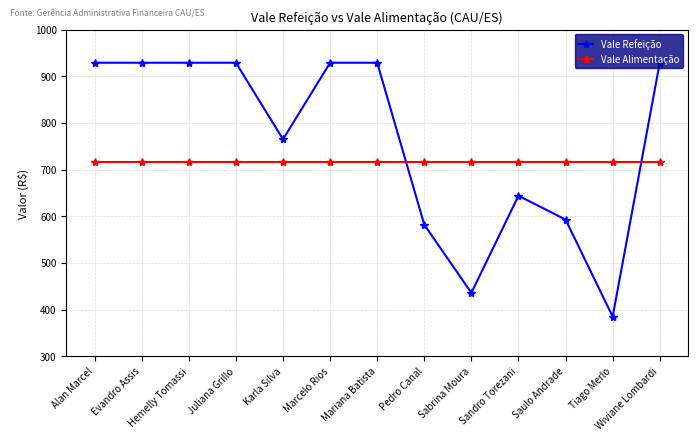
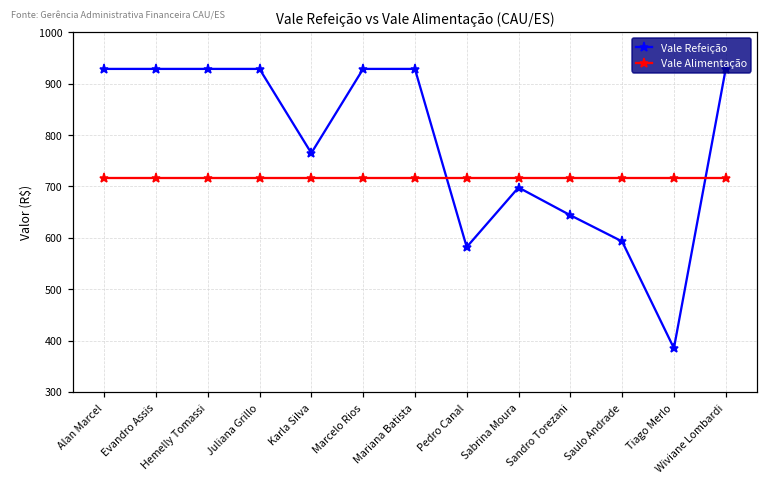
Vale Refeição, Sabrina Moura: 440 -> 700
